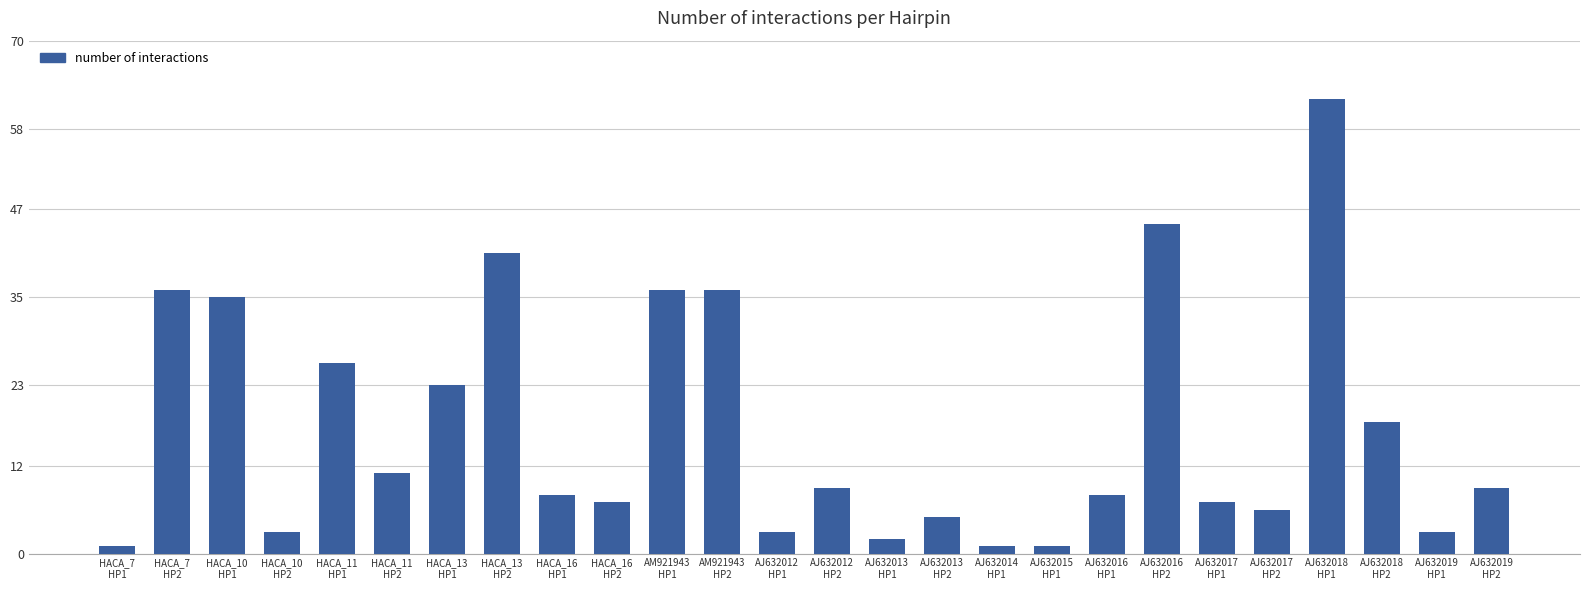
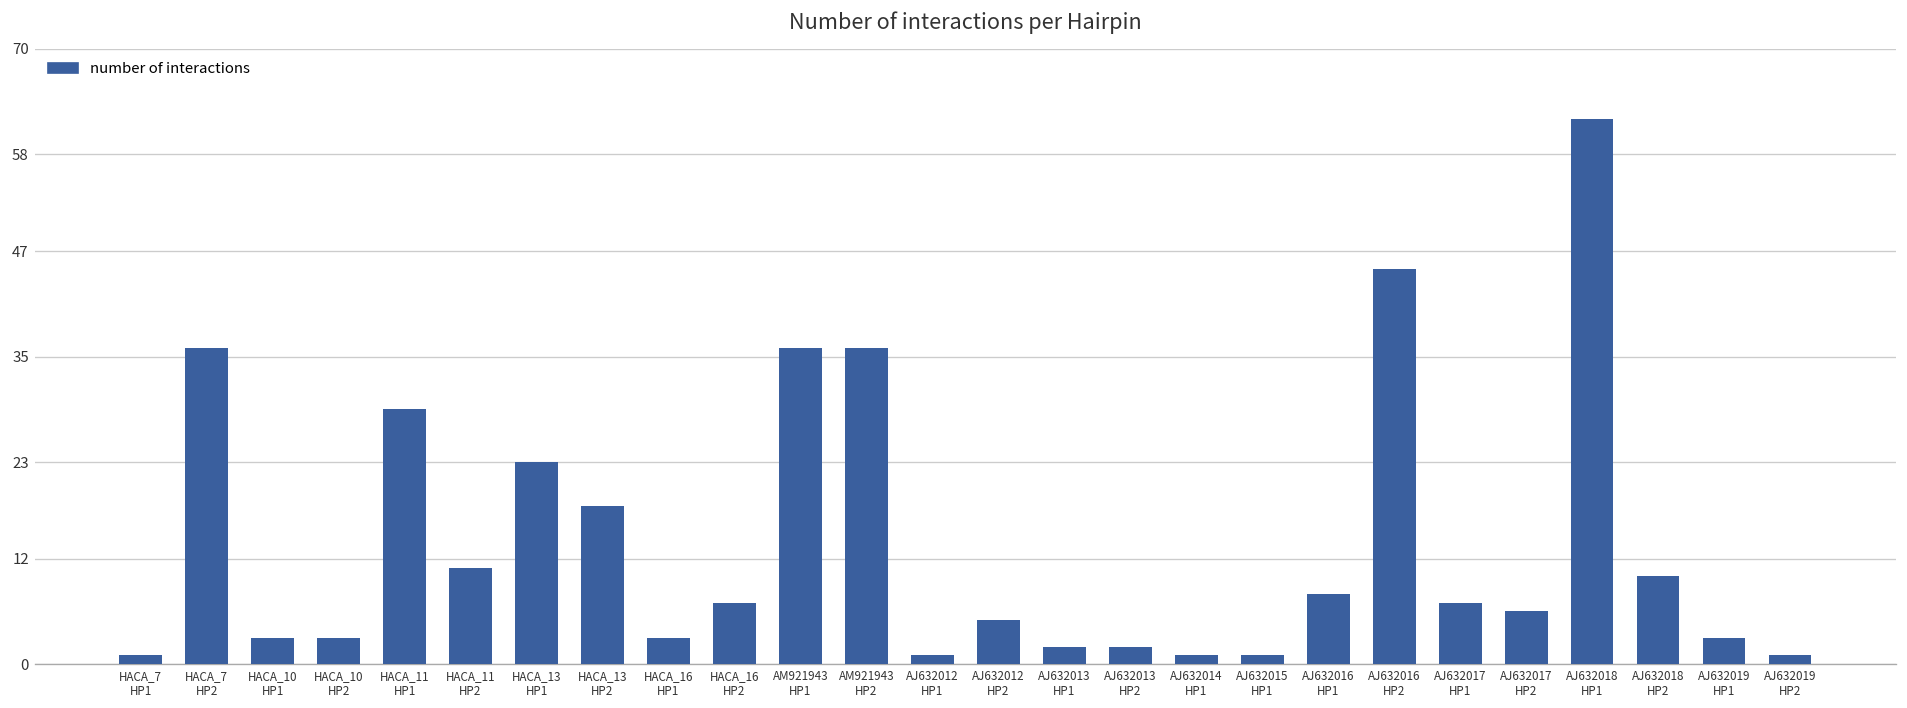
HACA_10 HP1: 35 -> 3
HACA_11 HP1: 26 -> 29
HACA_13 HP2: 41 -> 18
HACA_16 HP1: 8 -> 3
AJ632012 HP1: 3 -> 1
AJ632012 HP2: 9 -> 5
AJ632013 HP2: 5 -> 2
AJ632018 HP2: 18 -> 10
AJ632019 HP2: 9 -> 1
